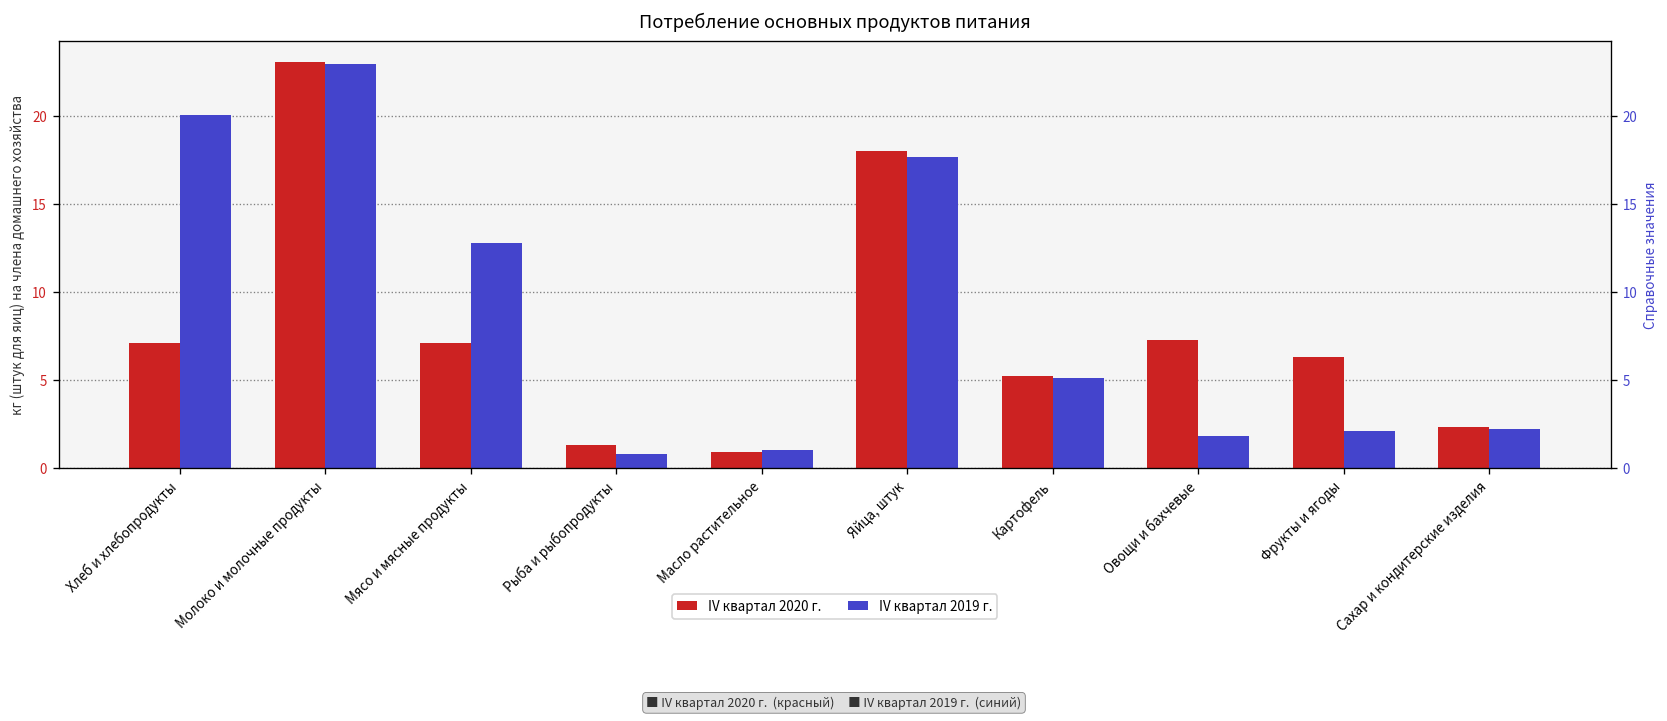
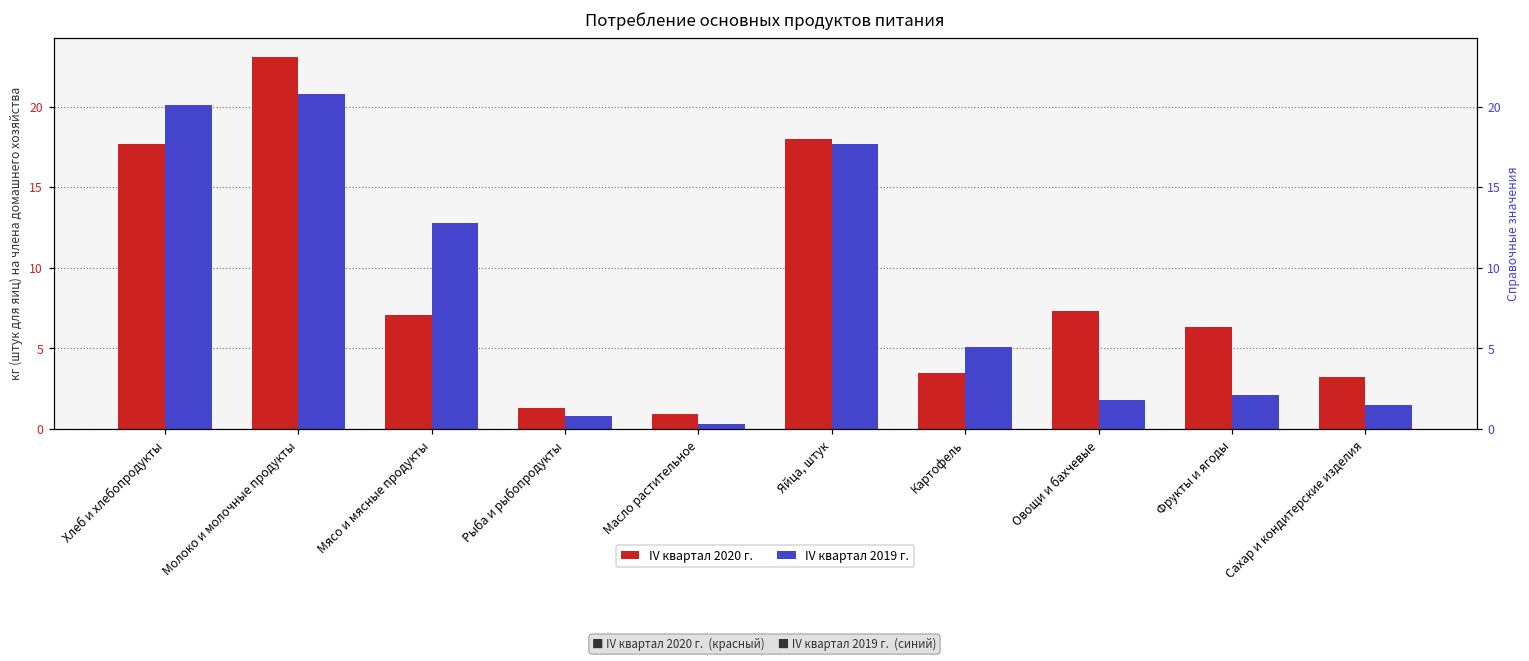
IV квартал 2020 г., Хлеб и хлебопродукты: 7.1 -> 17.7
IV квартал 2019 г., Молоко и молочные продукты: 23.0 -> 20.8
IV квартал 2019 г., Масло растительное: 1.0 -> 0.3
IV квартал 2020 г., Картофель: 5.2 -> 3.5
IV квартал 2020 г., Сахар и кондитерские изделия: 2.3 -> 3.2
IV квартал 2019 г., Сахар и кондитерские изделия: 2.2 -> 1.5
